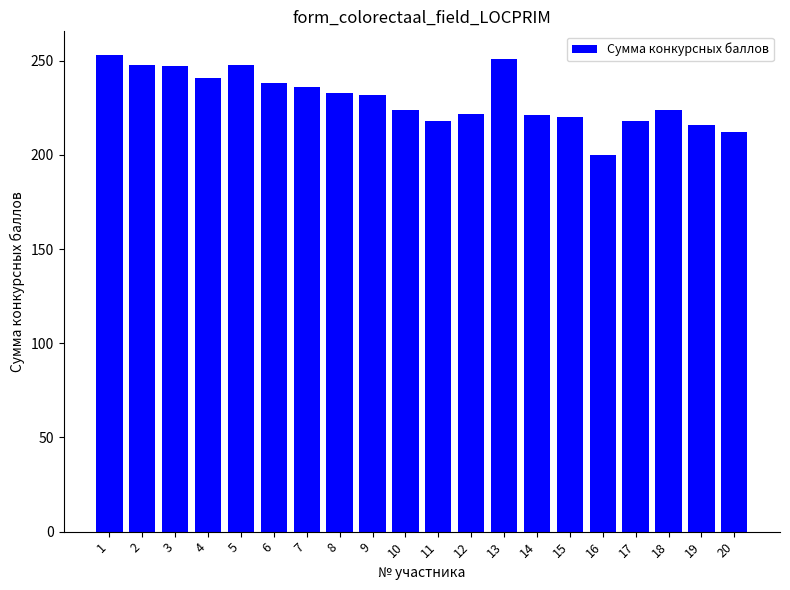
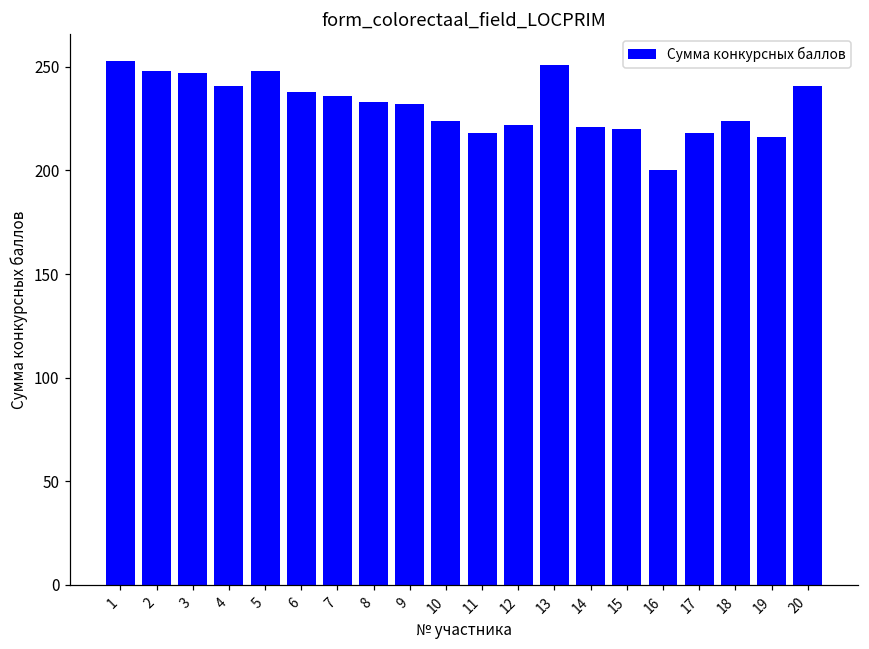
20: 212 -> 241
